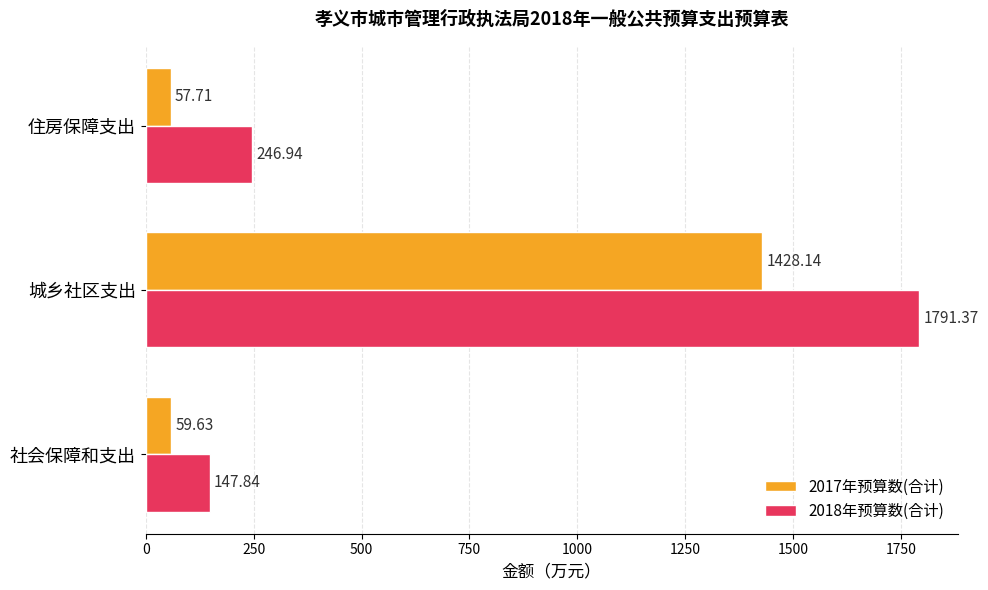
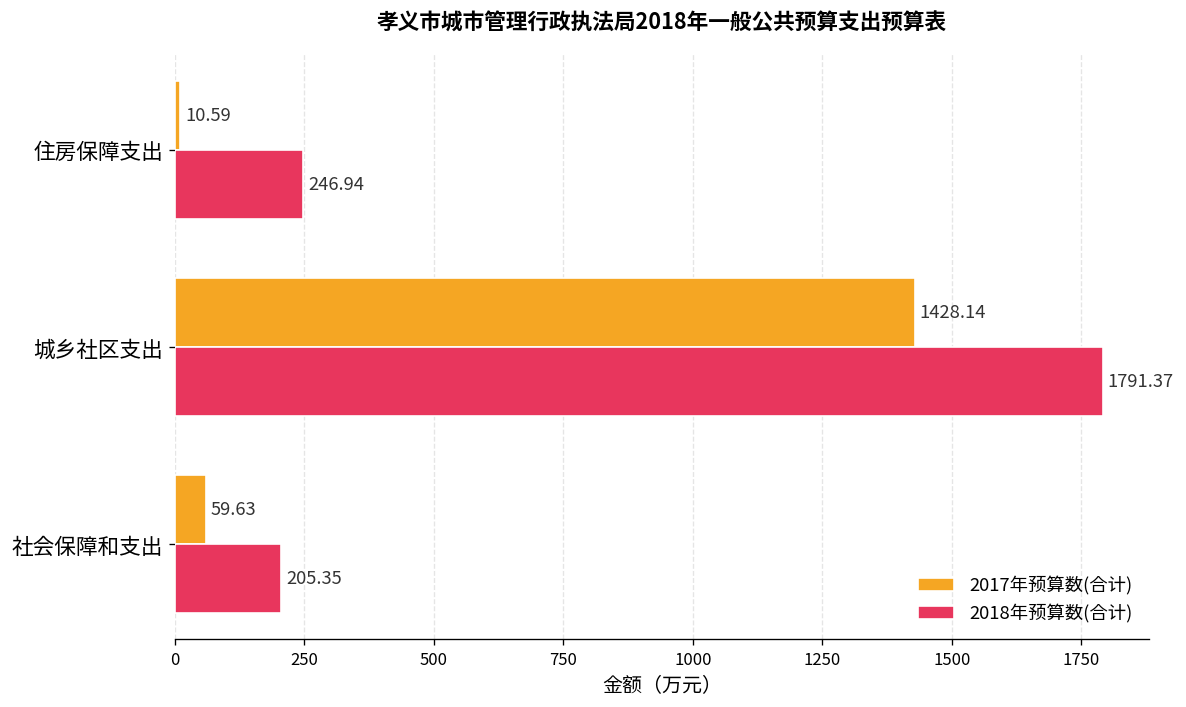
2017年预算数(合计), 住房保障支出: 57.71 -> 10.59
2018年预算数(合计), 社会保障和支出: 147.84 -> 205.35
